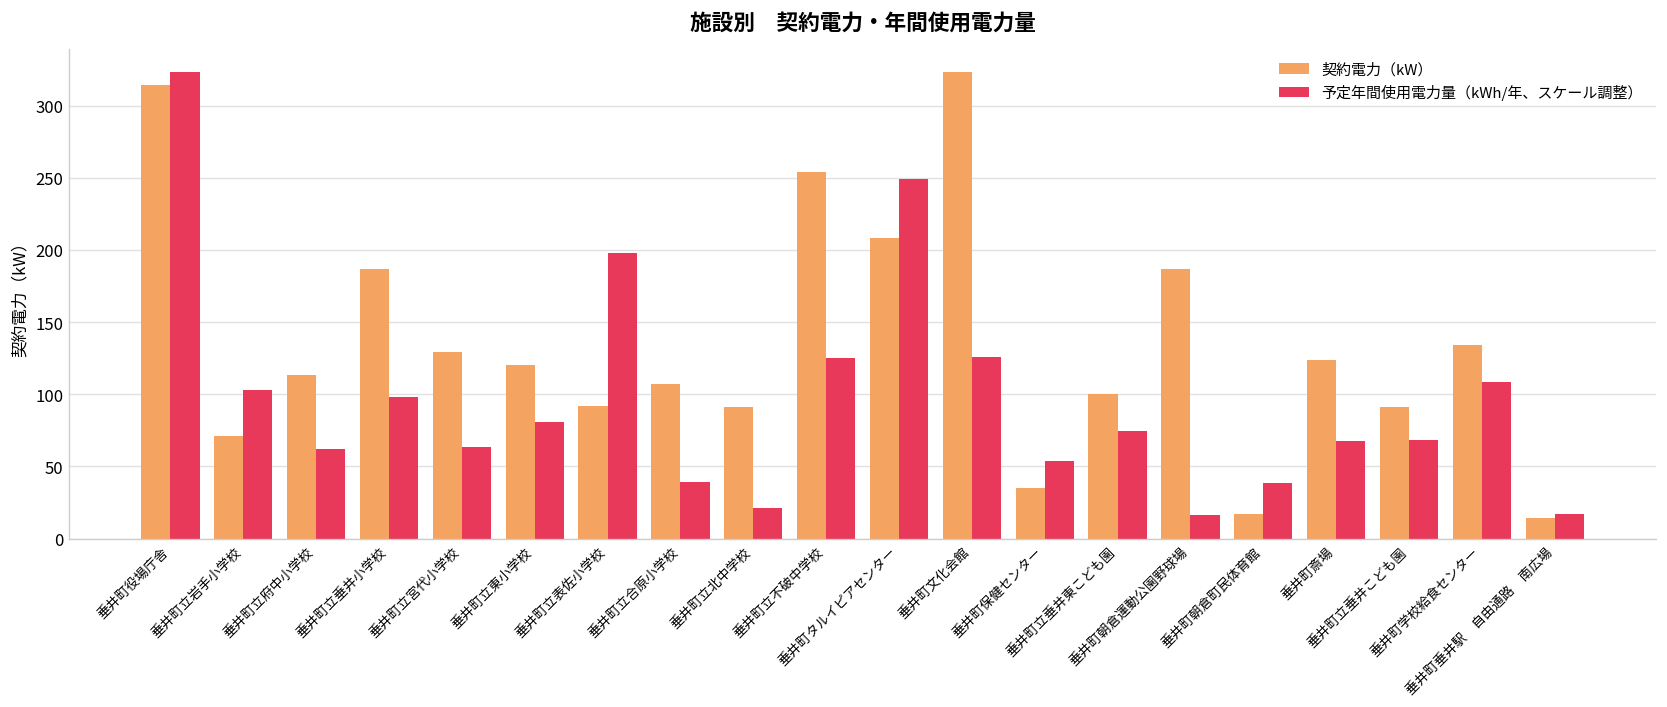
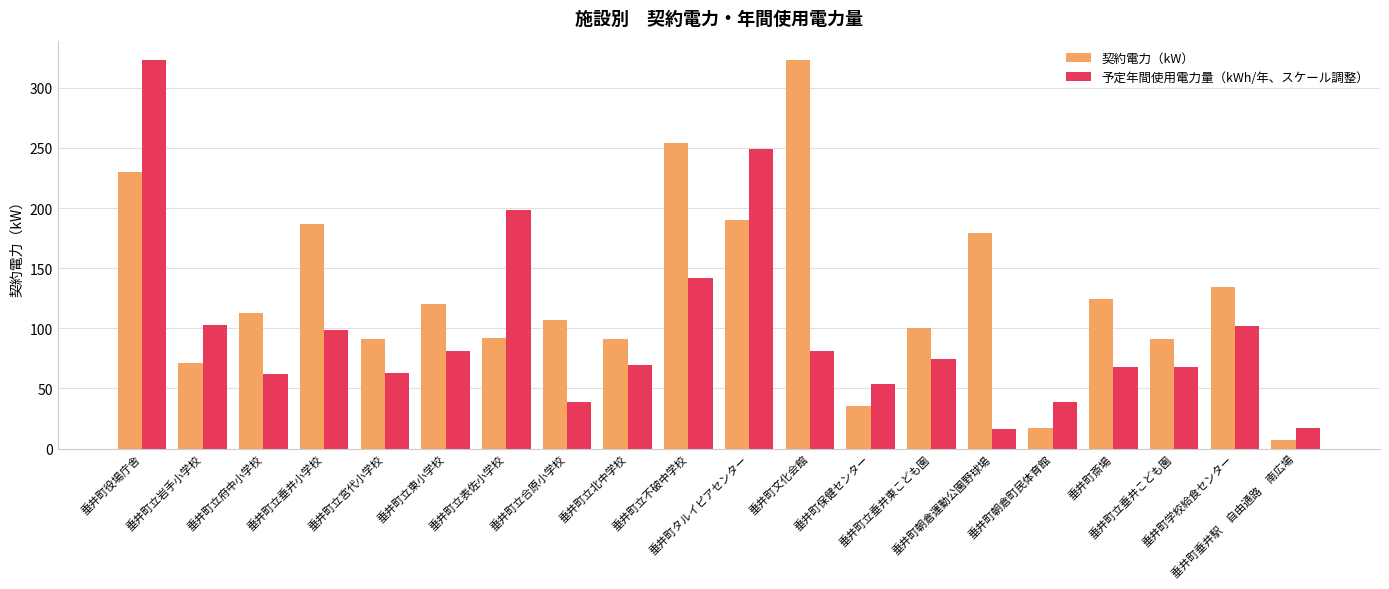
契約電力（kW）, 垂井町役場庁舎: 314 -> 230
契約電力（kW）, 垂井町立宮代小学校: 129 -> 91
予定年間使用電力量（kWh/年、スケール調整）, 垂井町立北中学校: 21 -> 69
予定年間使用電力量（kWh/年、スケール調整）, 垂井町立不破中学校: 125 -> 142
契約電力（kW）, 垂井町タルイピアセンター: 208 -> 190
予定年間使用電力量（kWh/年、スケール調整）, 垂井町文化会館: 126 -> 81
契約電力（kW）, 垂井町朝倉運動公園野球場: 187 -> 179
予定年間使用電力量（kWh/年、スケール調整）, 垂井町学校給食センター: 108 -> 102
契約電力（kW）, 垂井町垂井駅 自由通路 南広場: 14 -> 7
